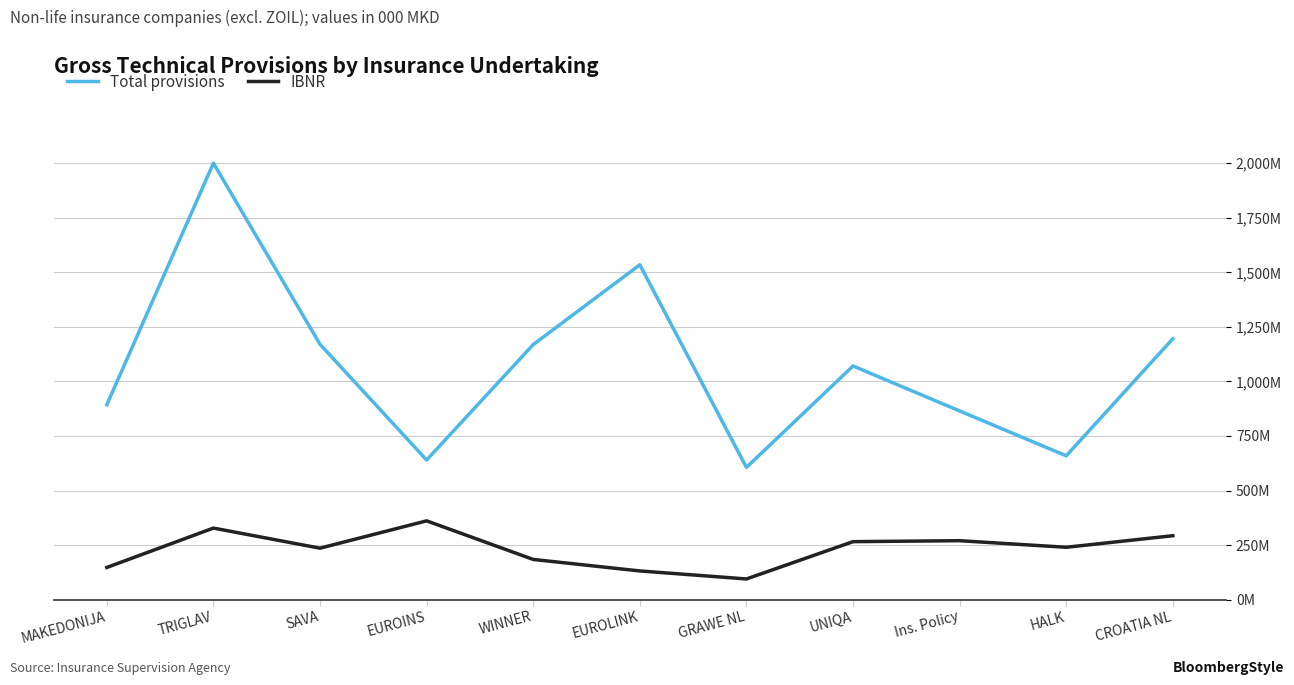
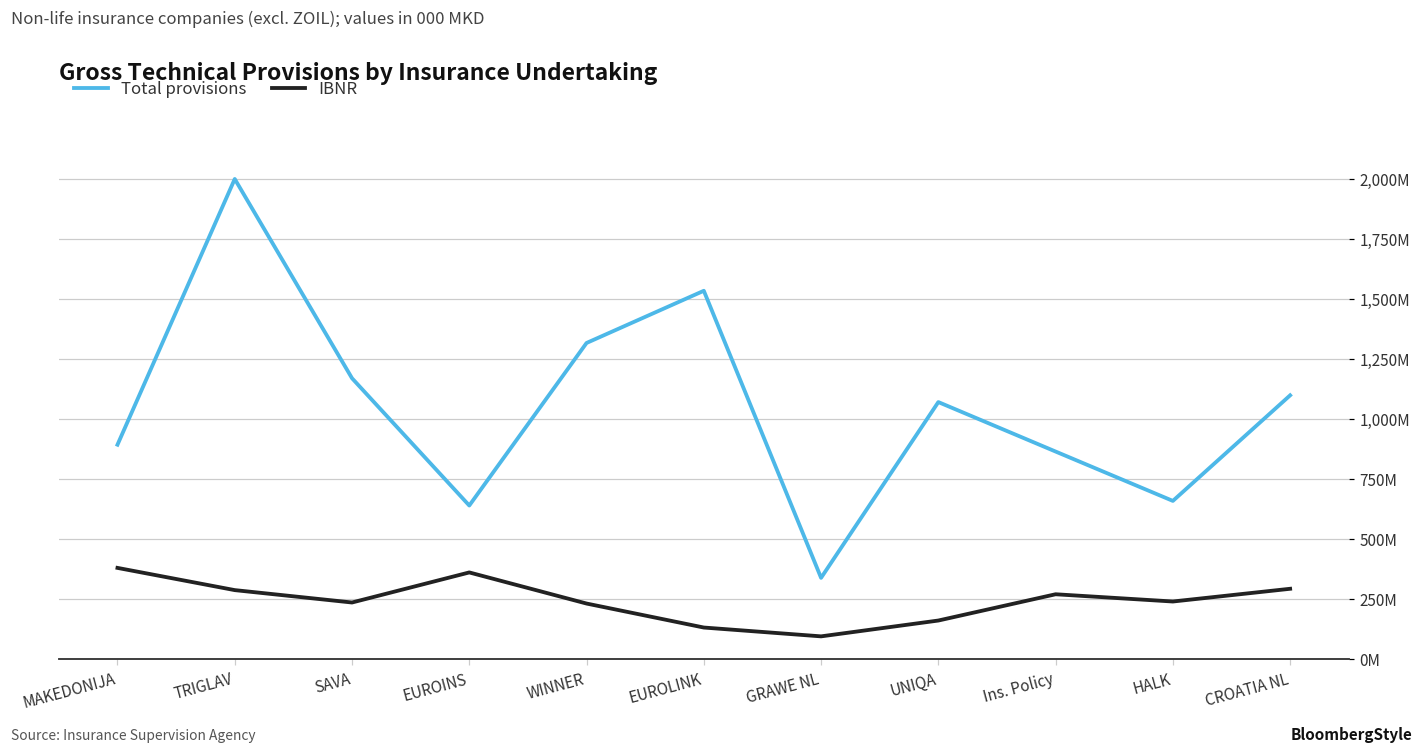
IBNR, MAKEDONIJA: 150,000,000 -> 380,000,000
IBNR, TRIGLAV: 330,000,000 -> 290,000,000
Total provisions, WINNER: 1,170,000,000 -> 1,320,000,000
IBNR, WINNER: 180,000,000 -> 230,000,000
Total provisions, GRAWE NL: 610,000,000 -> 340,000,000
IBNR, UNIQA: 270,000,000 -> 160,000,000
Total provisions, CROATIA NL: 1,200,000,000 -> 1,100,000,000
